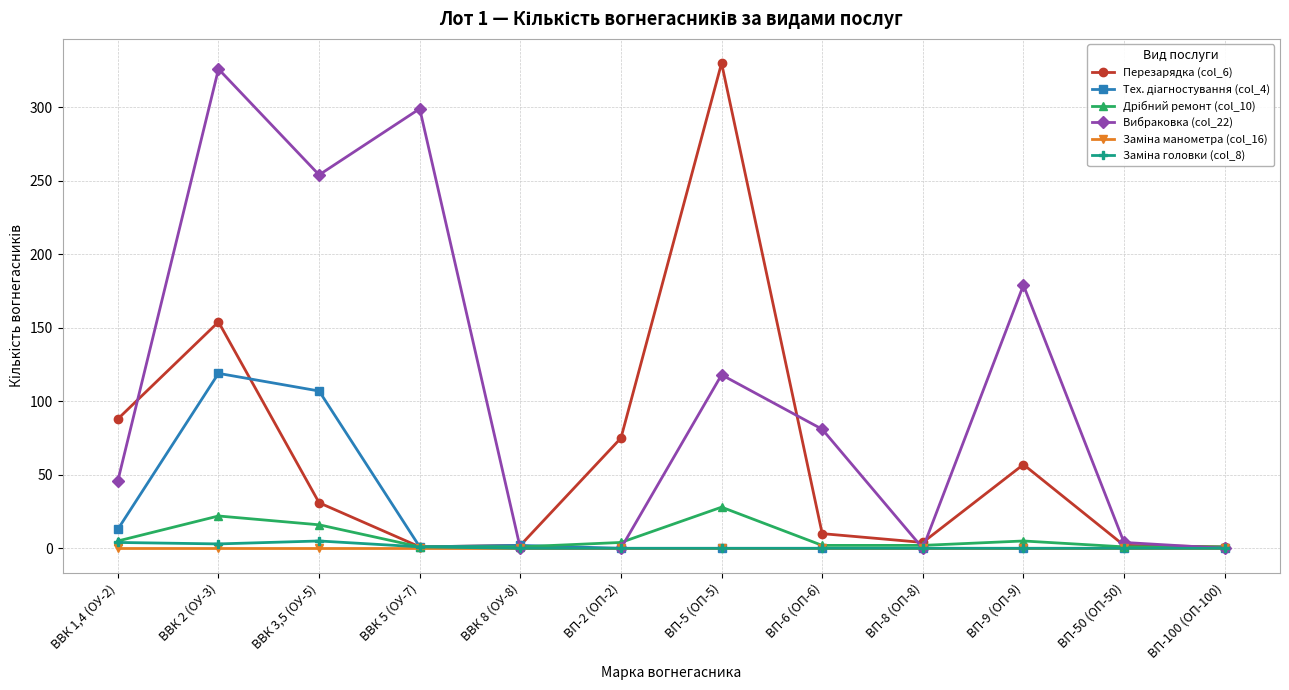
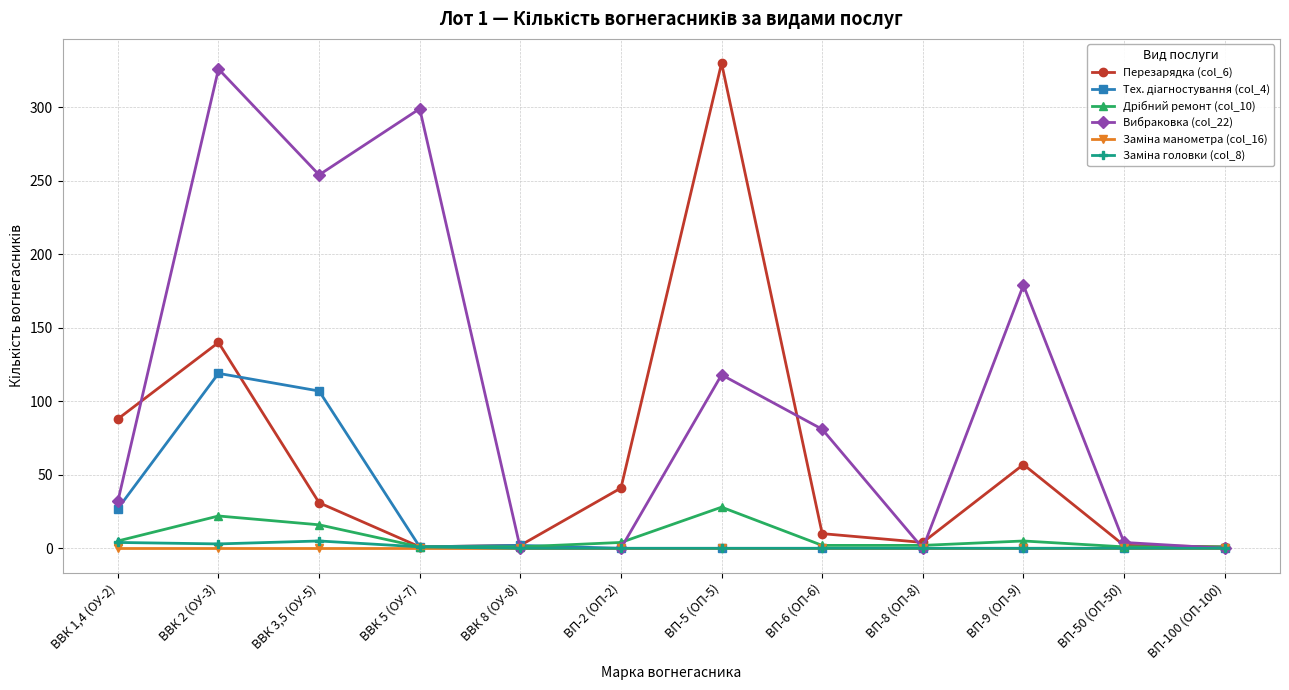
Тех. діагностування (col_4), ВВК 1,4 (ОУ-2): 13 -> 27
Вибраковка (col_22), ВВК 1,4 (ОУ-2): 46 -> 32
Перезарядка (col_6), ВВК 2 (ОУ-3): 154 -> 140
Перезарядка (col_6), ВП-2 (ОП-2): 75 -> 41
